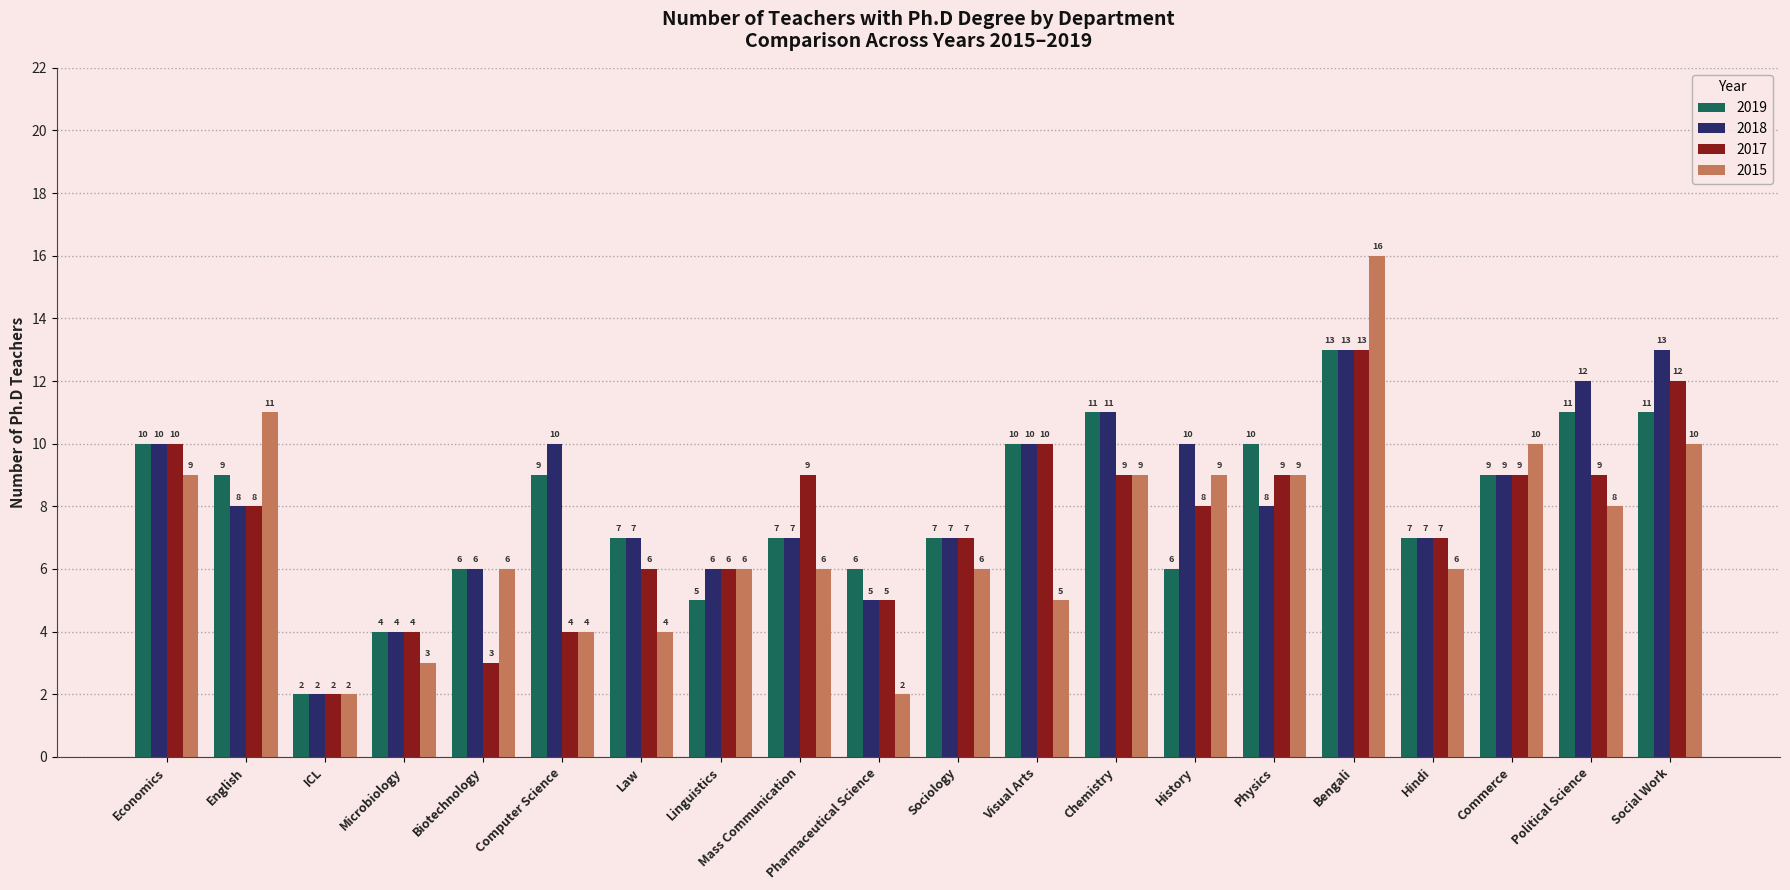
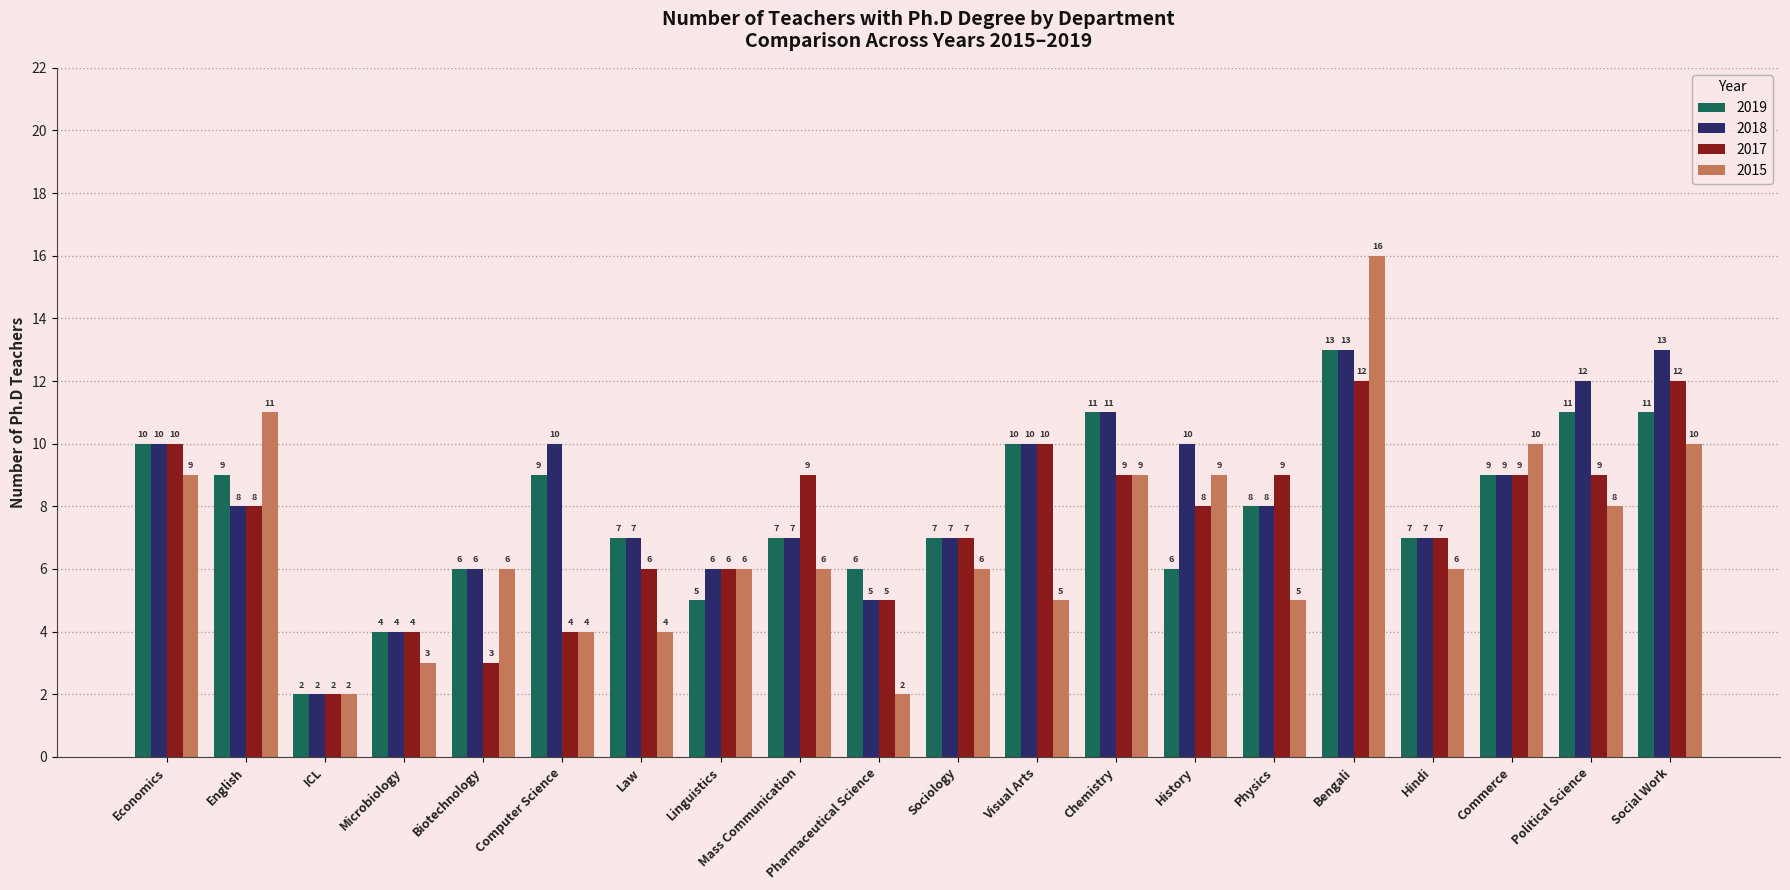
2019, Physics: 10 -> 8
2015, Physics: 9 -> 5
2017, Bengali: 13 -> 12
